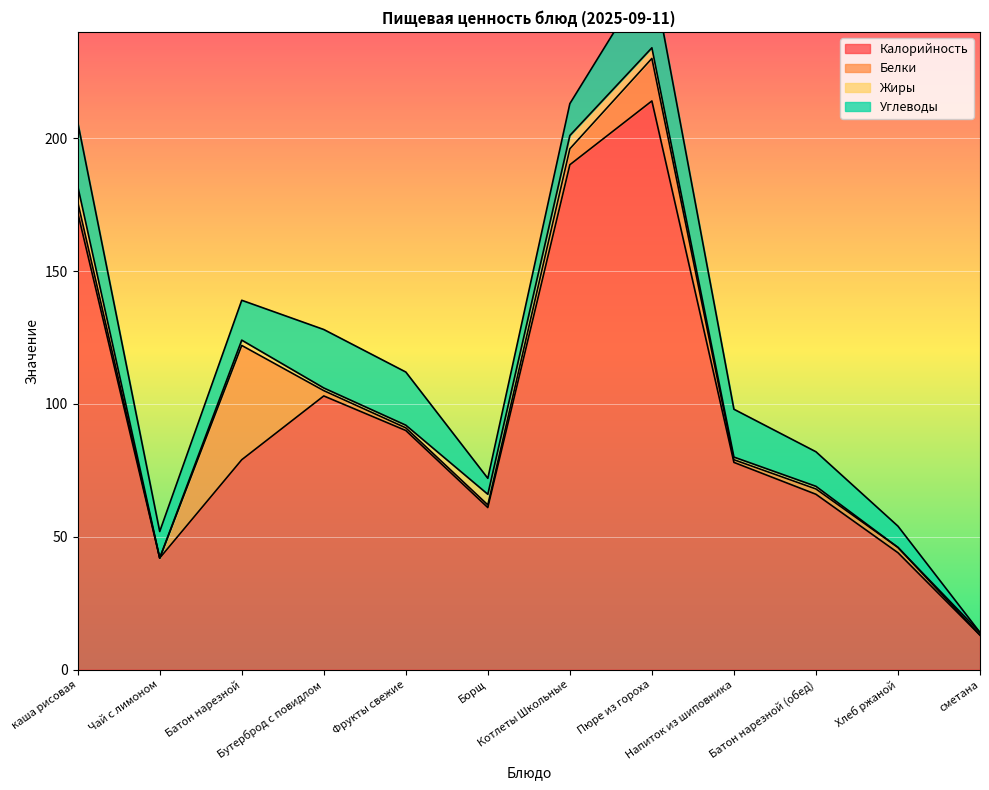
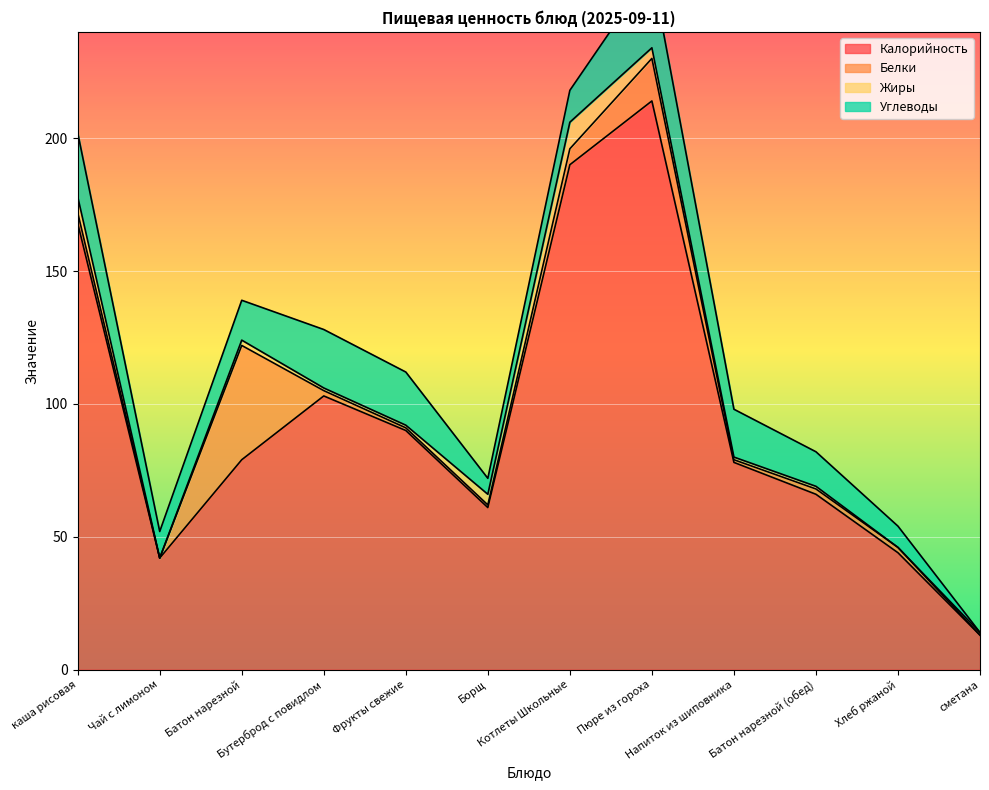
Калорийность, каша рисовая: 172 -> 168
Жиры, Котлеты Школьные: 5 -> 10
